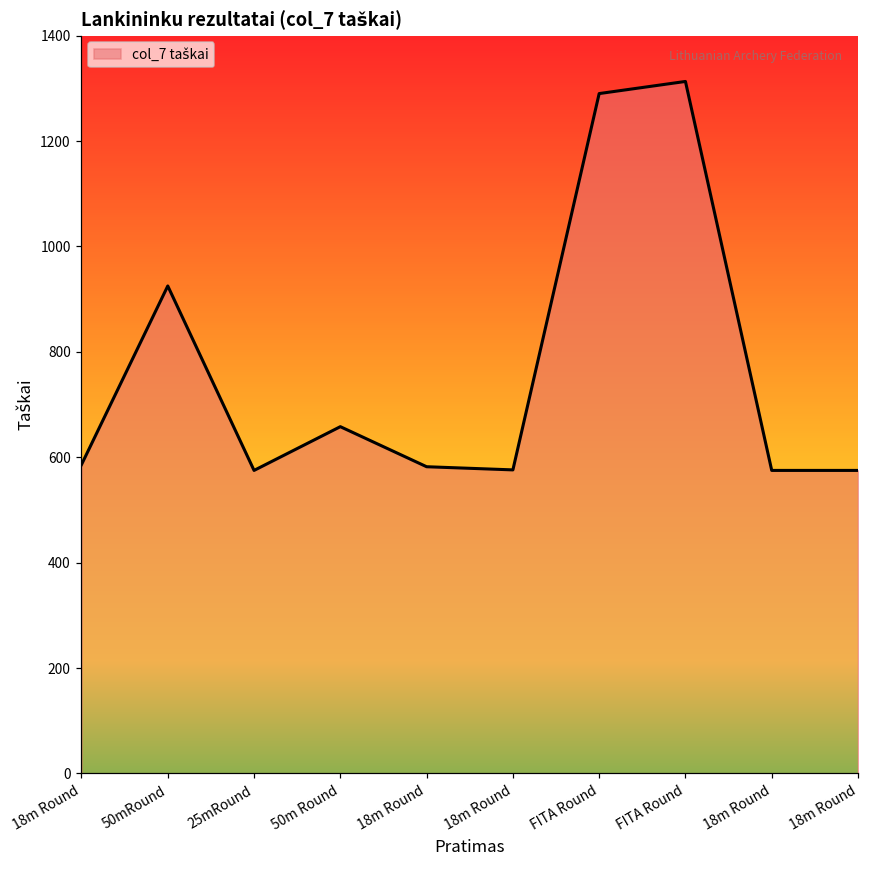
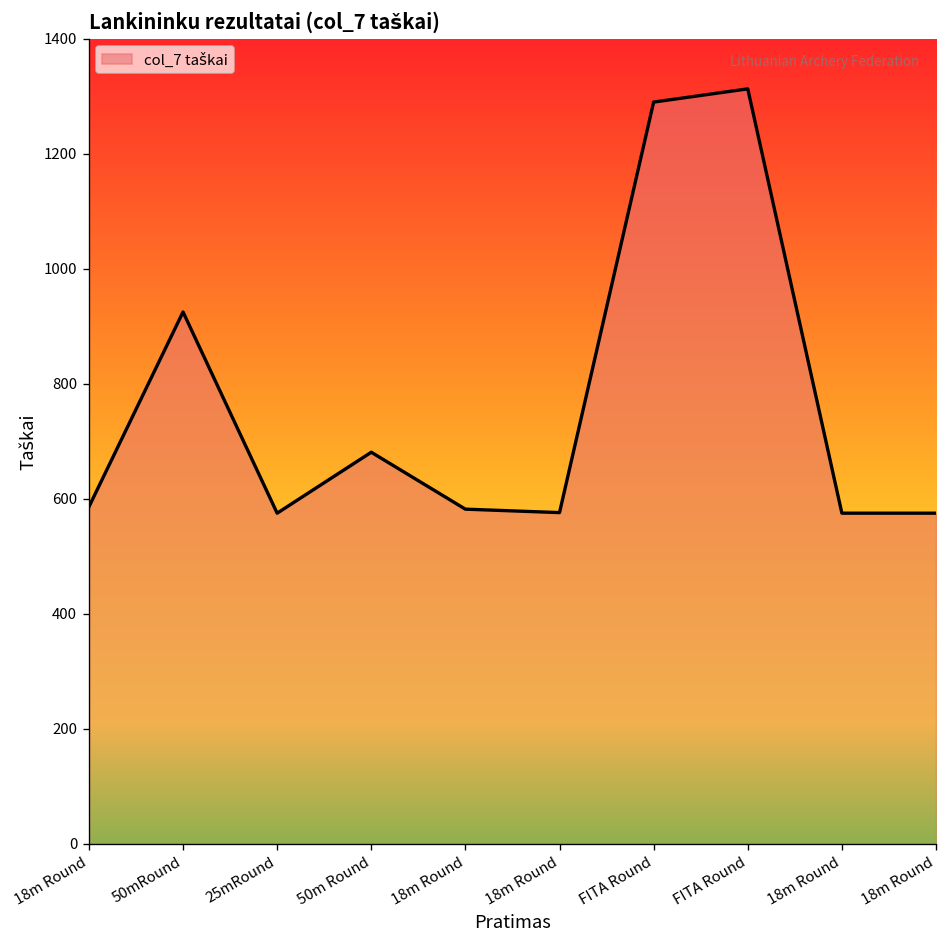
50m Round: 660 -> 680
